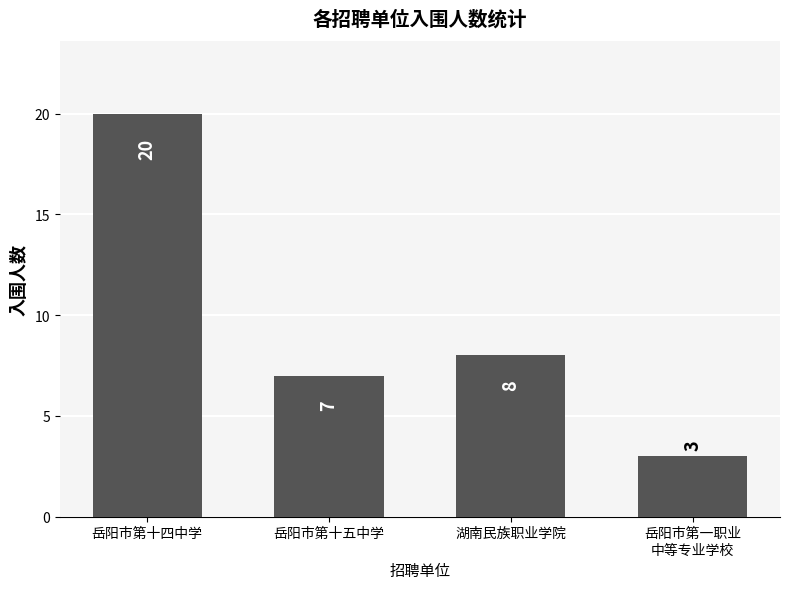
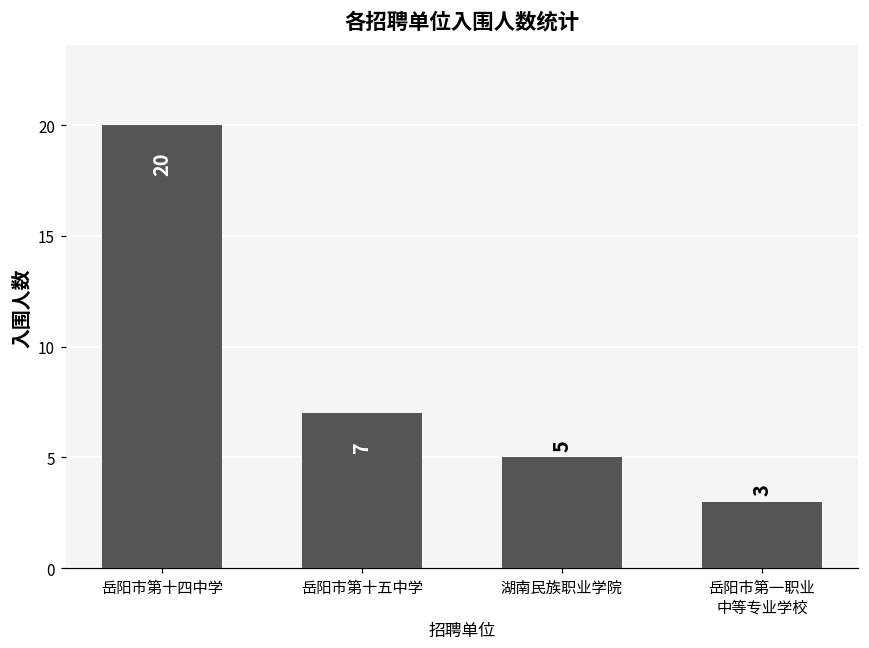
湖南民族职业学院: 8 -> 5
